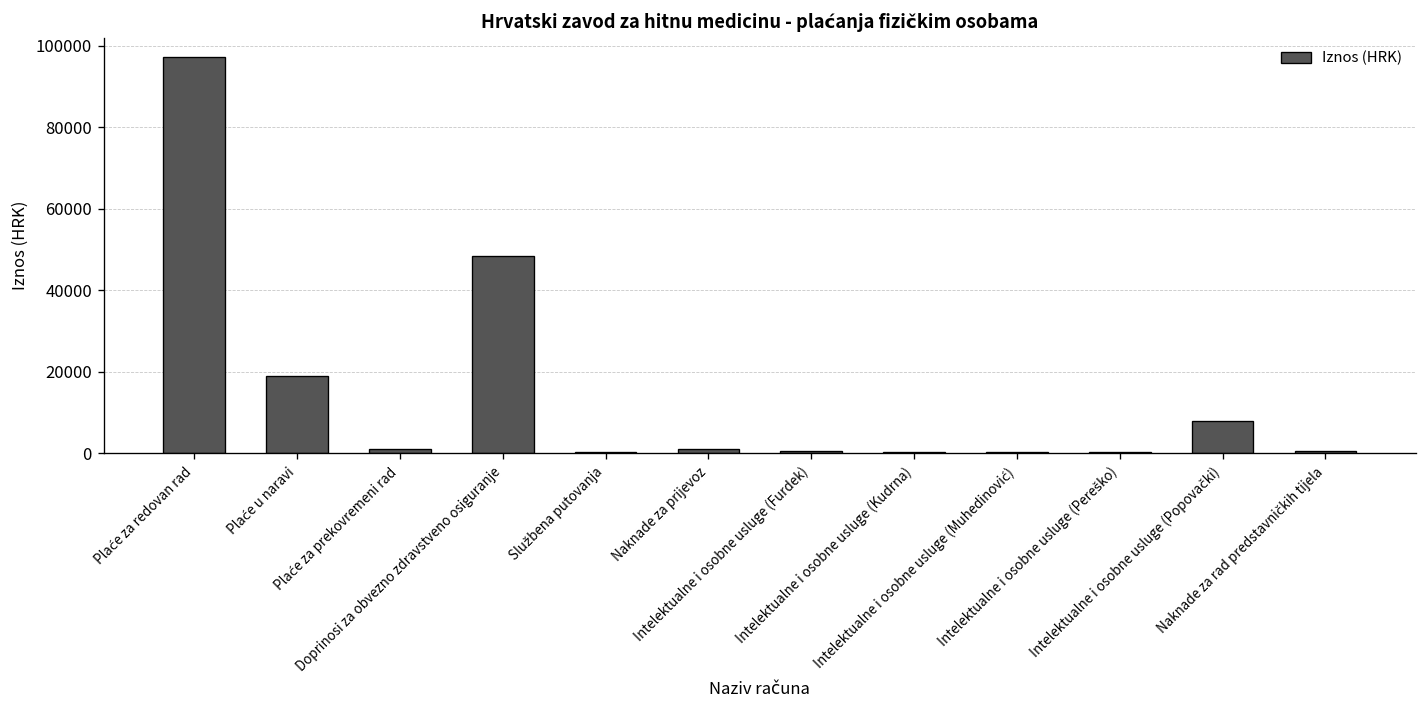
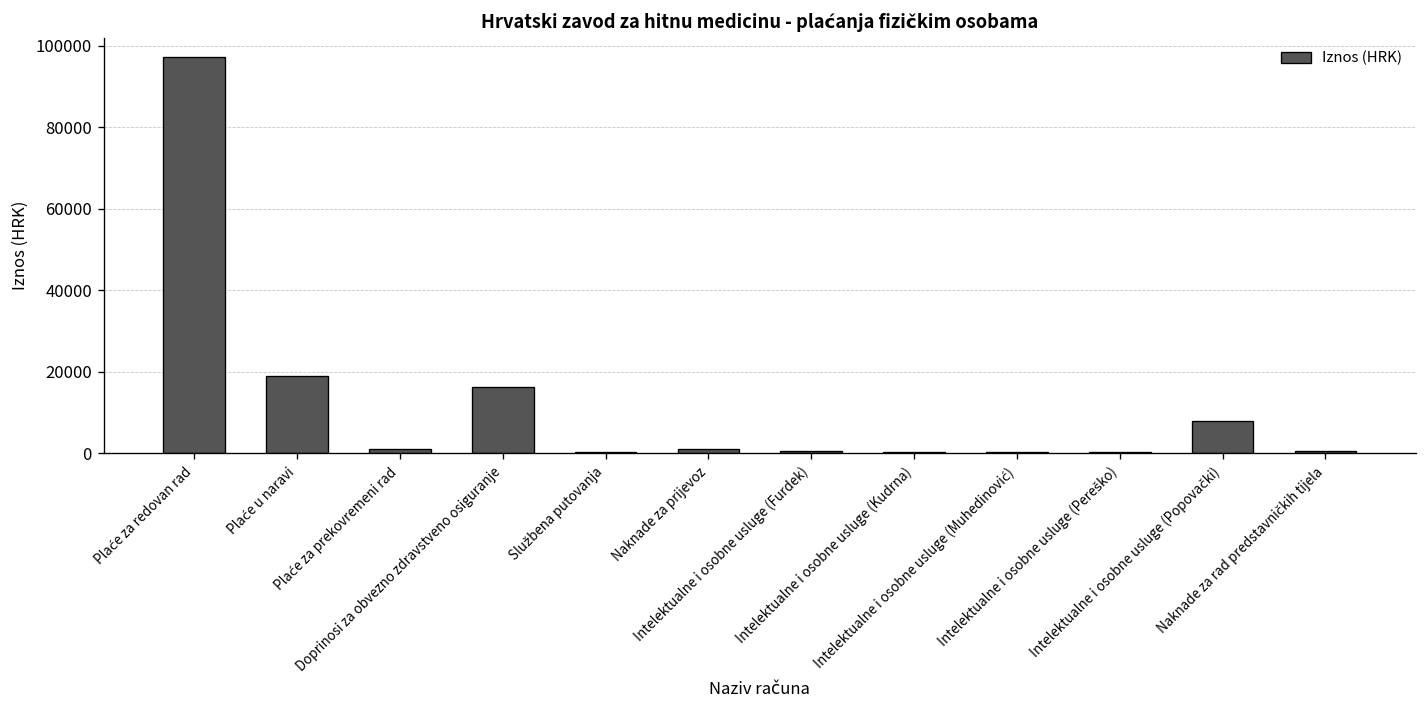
Doprinosi za obvezno zdravstveno osiguranje: 49000 -> 16000
